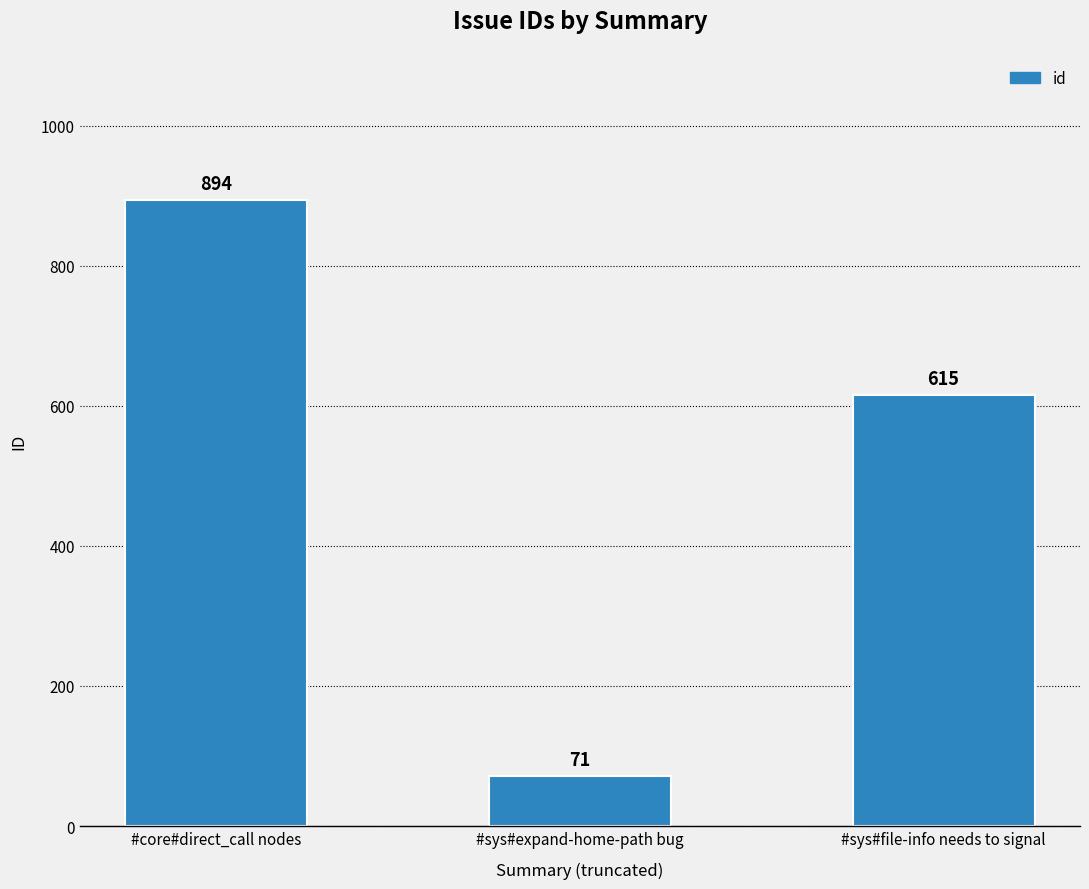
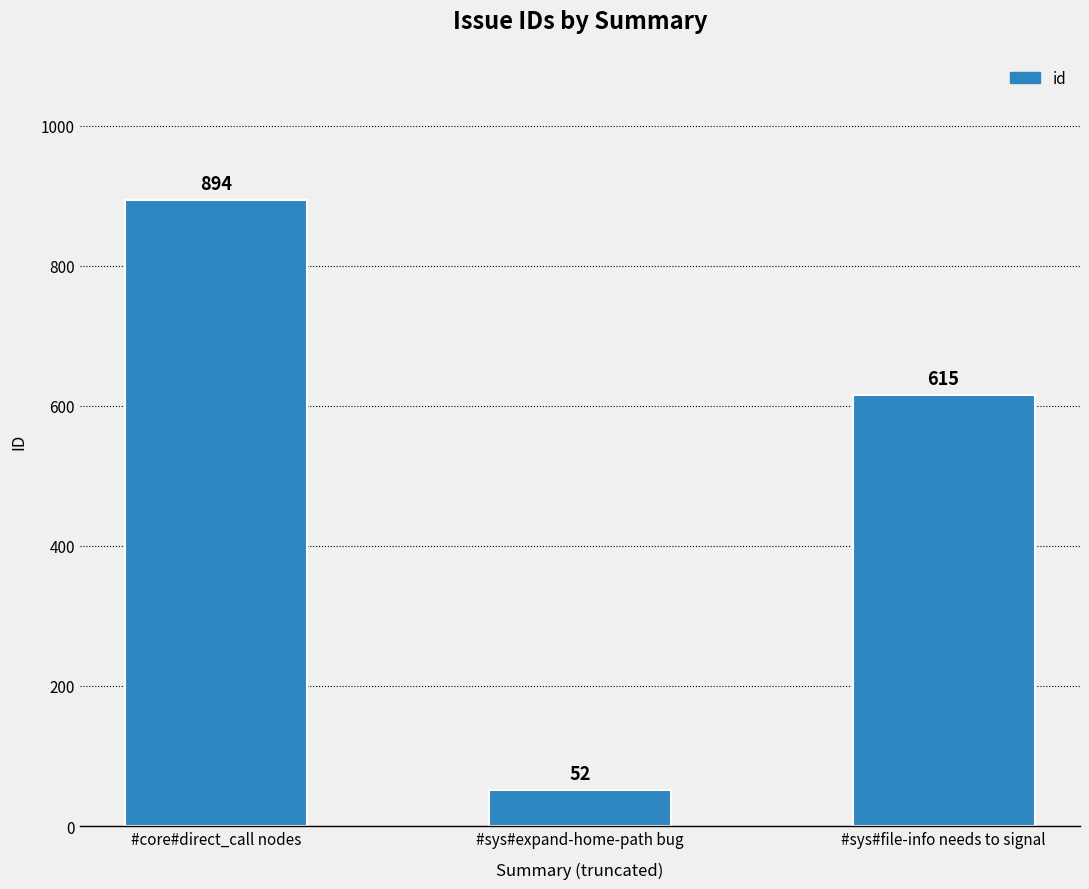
#sys#expand-home-path bug: 71 -> 52
